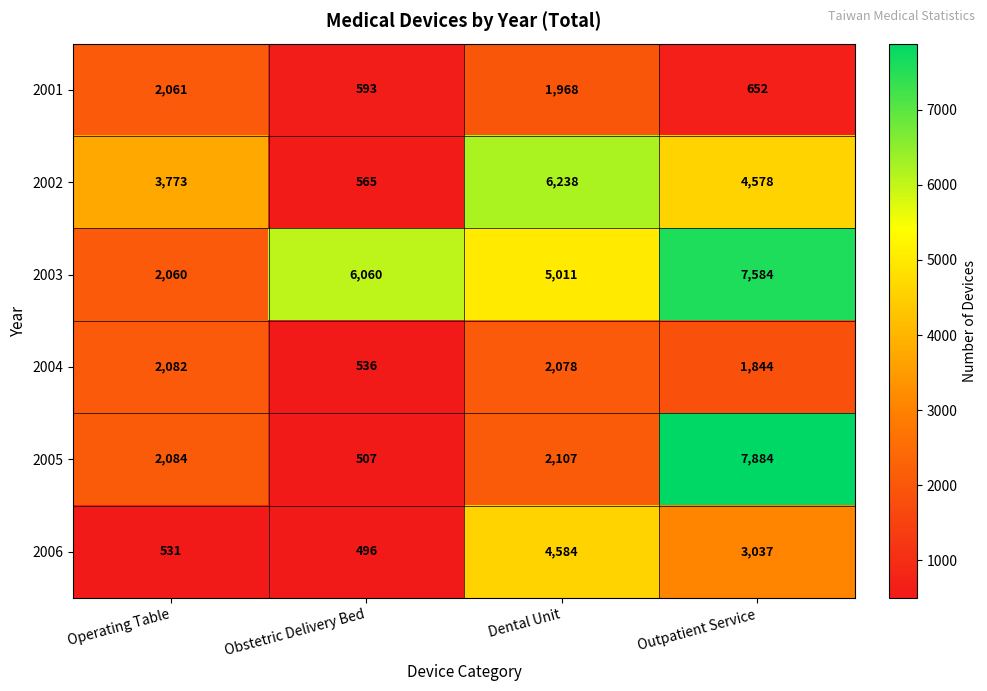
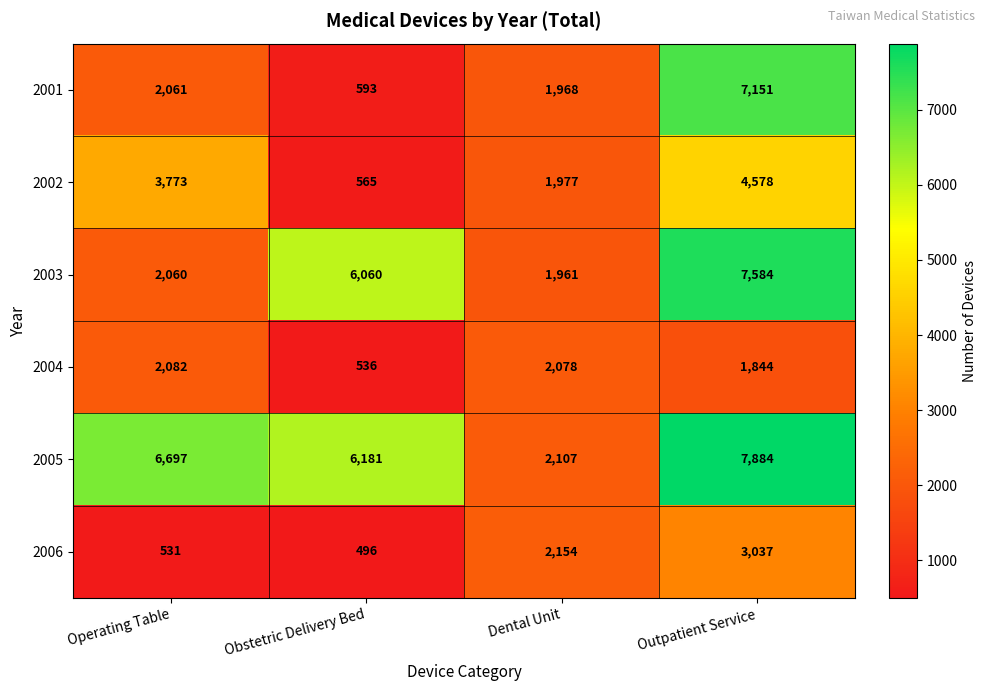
2001, Outpatient Service: 652 -> 7,151
2002, Dental Unit: 6,238 -> 1,977
2003, Dental Unit: 5,011 -> 1,961
2005, Operating Table: 2,084 -> 6,697
2005, Obstetric Delivery Bed: 507 -> 6,181
2006, Dental Unit: 4,584 -> 2,154
